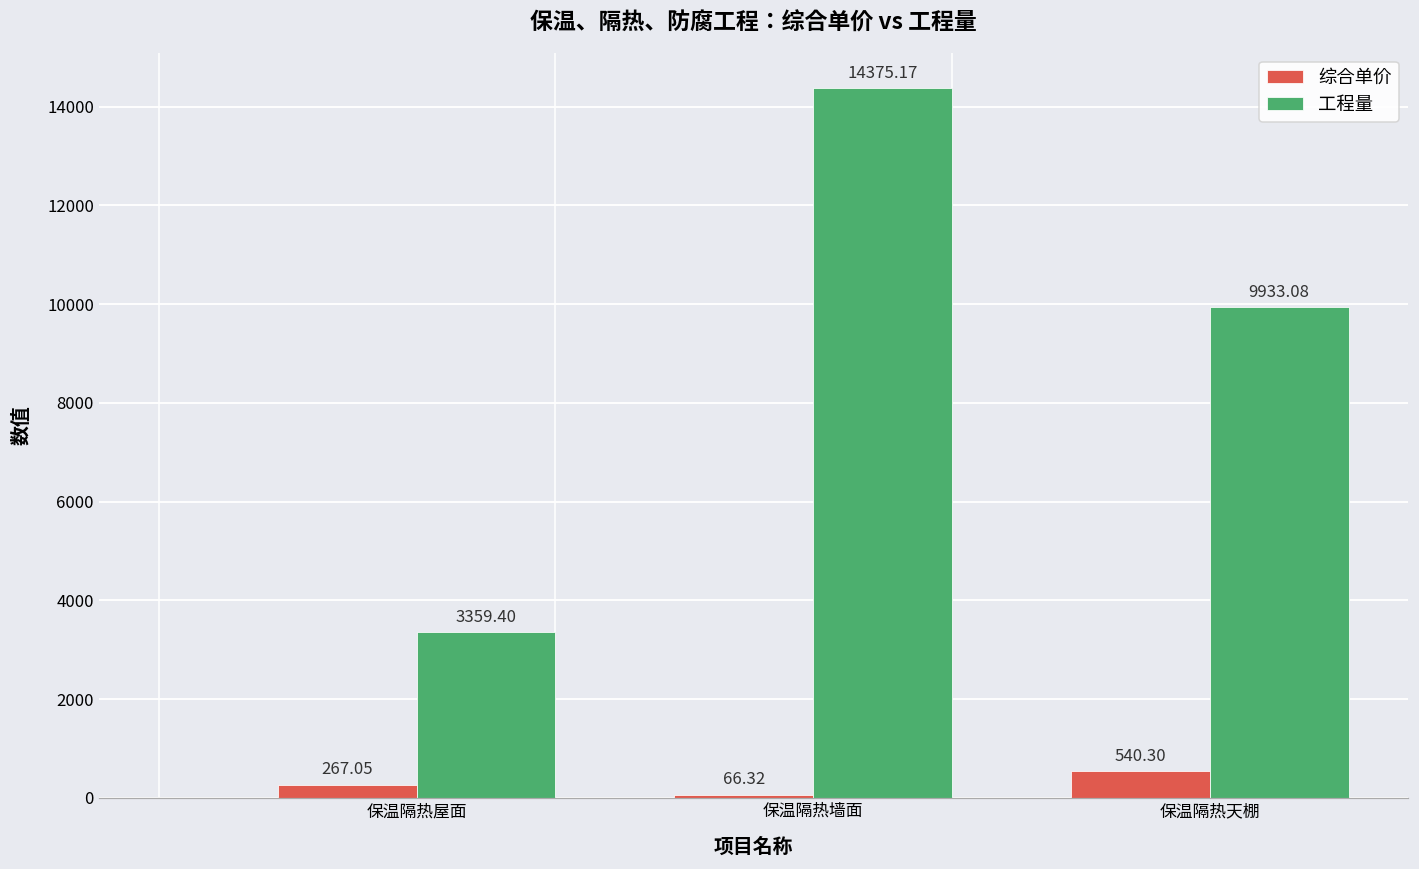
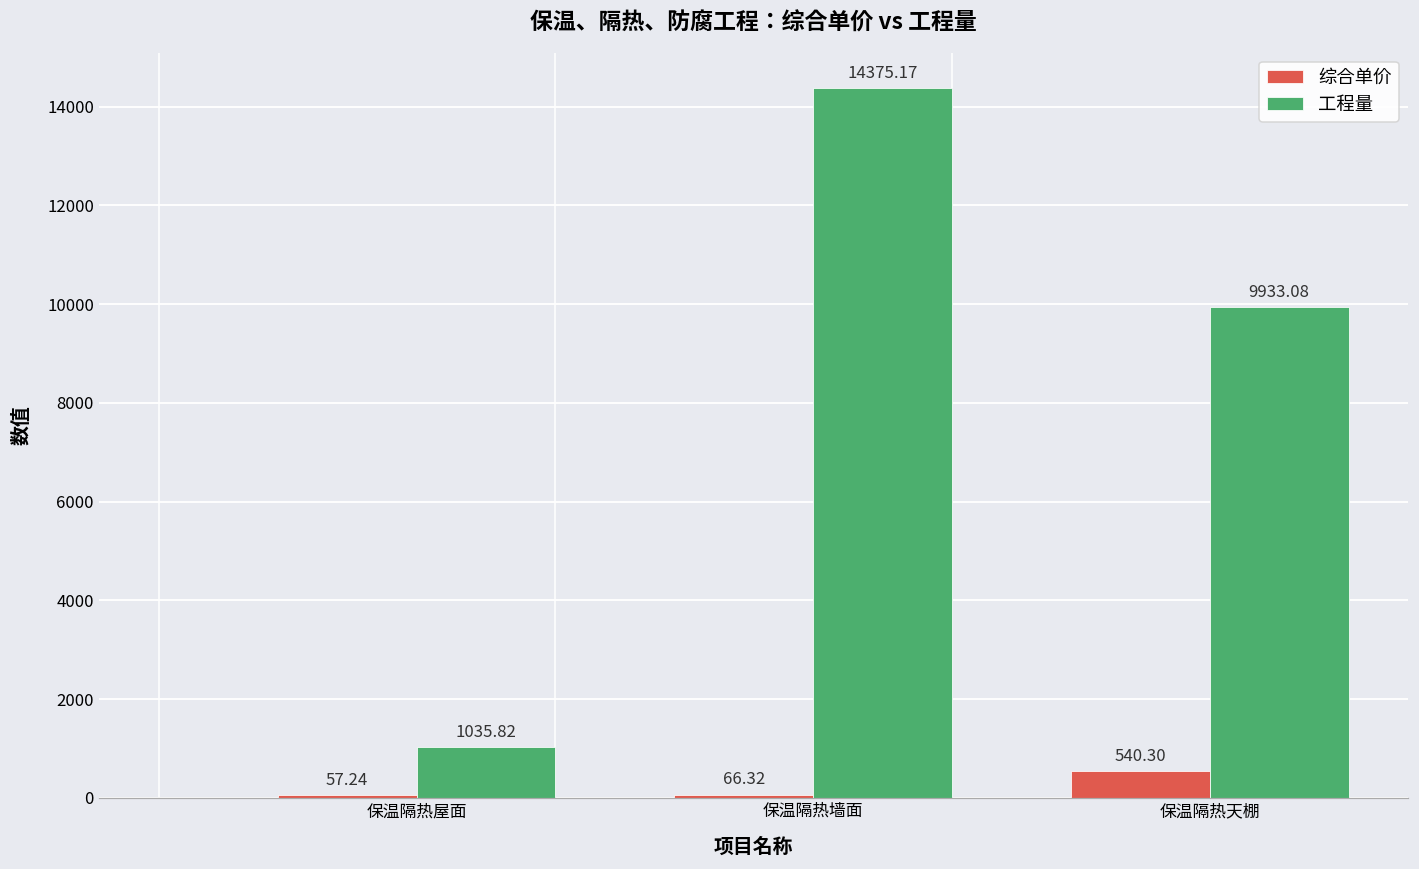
综合单价, 保温隔热屋面: 267.05 -> 57.24
工程量, 保温隔热屋面: 3359.40 -> 1035.82
